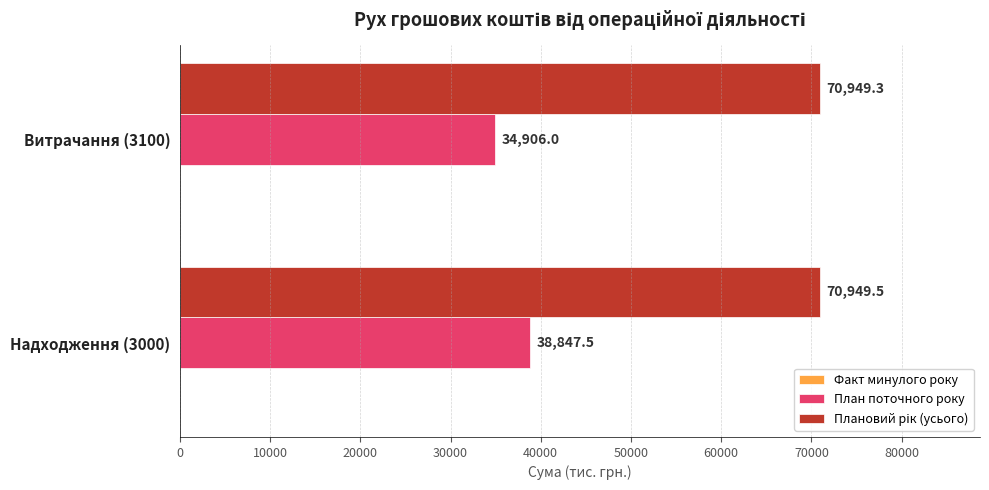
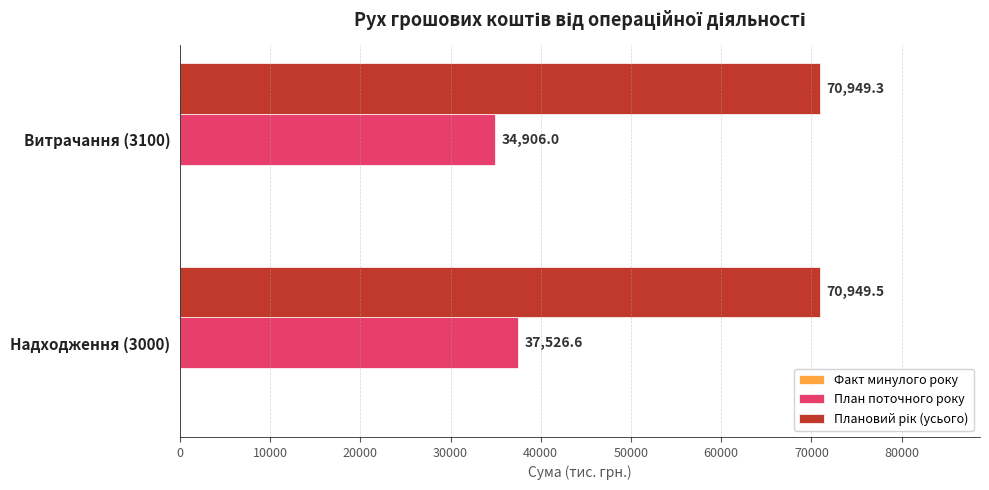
План поточного року, Надходження (3000): 38,847.5 -> 37,526.6
